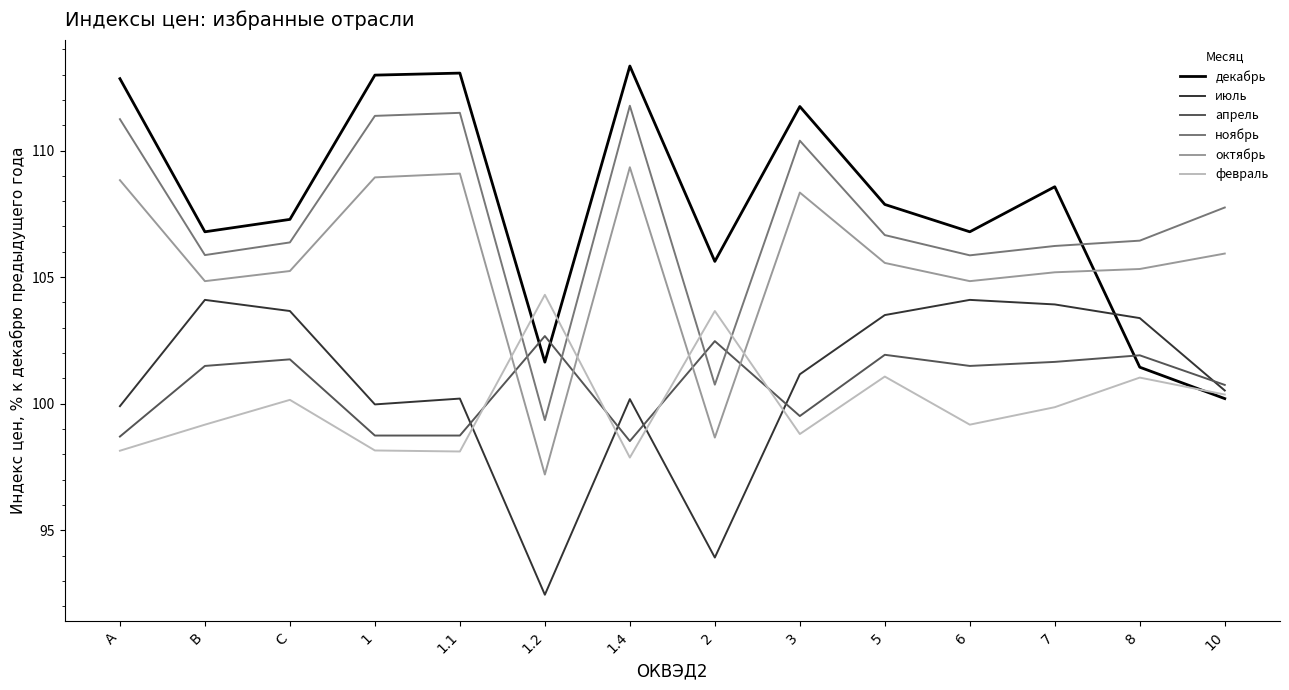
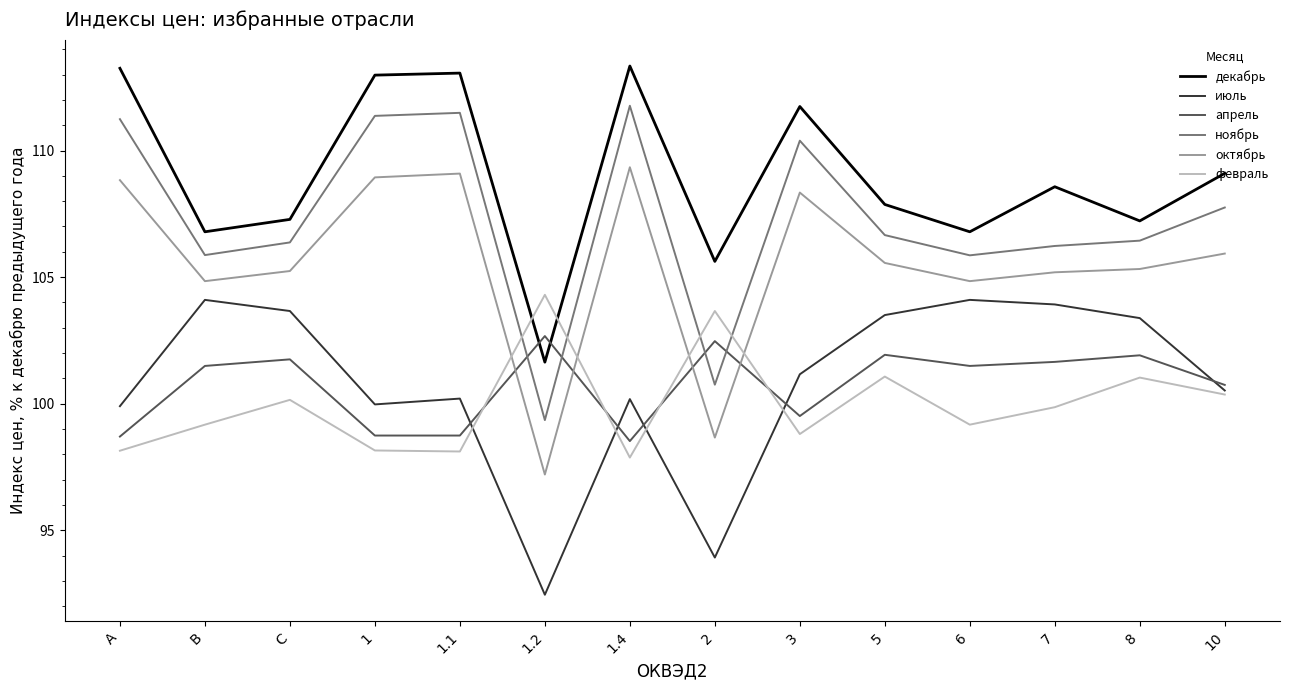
декабрь, A: 112.8 -> 113.3
декабрь, 8: 101.4 -> 107.2
декабрь, 10: 100.2 -> 109.1
